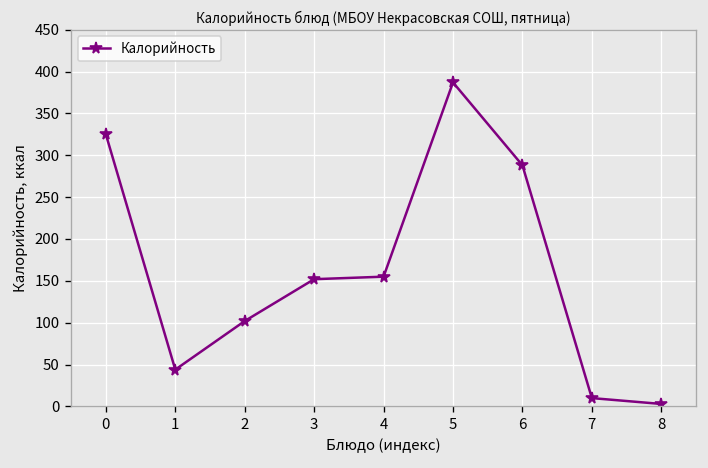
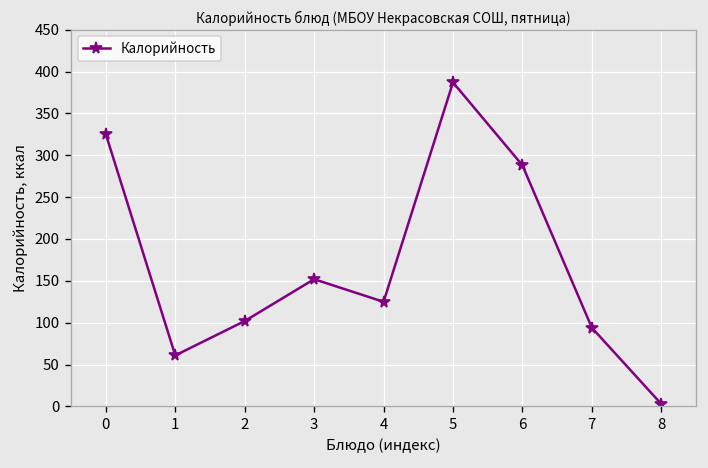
1: 40 -> 60
4: 160 -> 130
7: 10 -> 90
